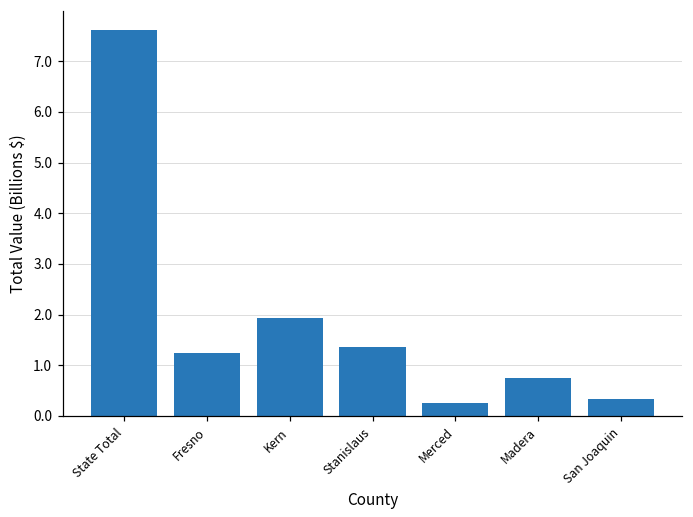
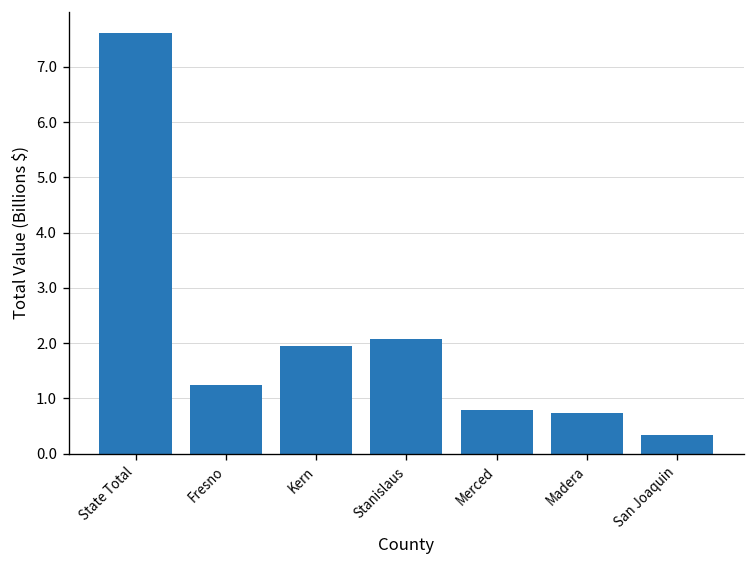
Stanislaus: 1.4 -> 2.1
Merced: 0.3 -> 0.8
